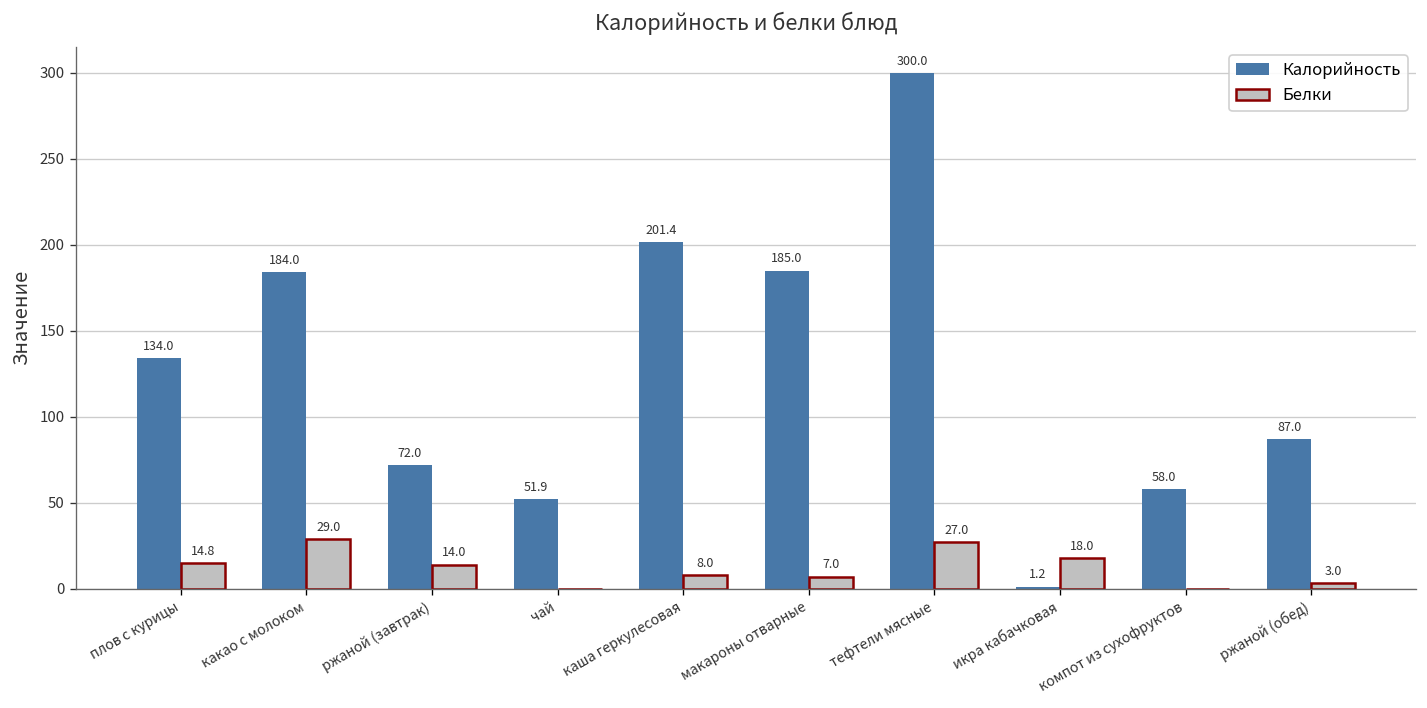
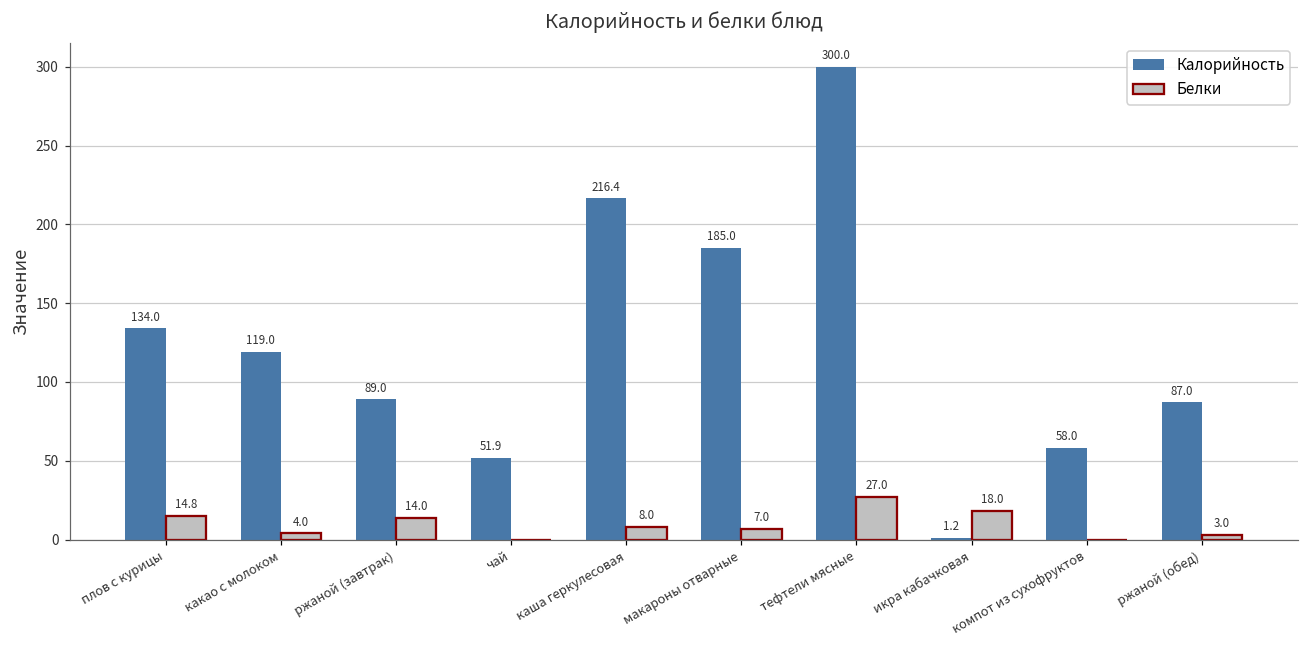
Калорийность, какао с молоком: 184.0 -> 119.0
Белки, какао с молоком: 29.0 -> 4.0
Калорийность, ржаной (завтрак): 72.0 -> 89.0
Калорийность, каша геркулесовая: 201.4 -> 216.4
